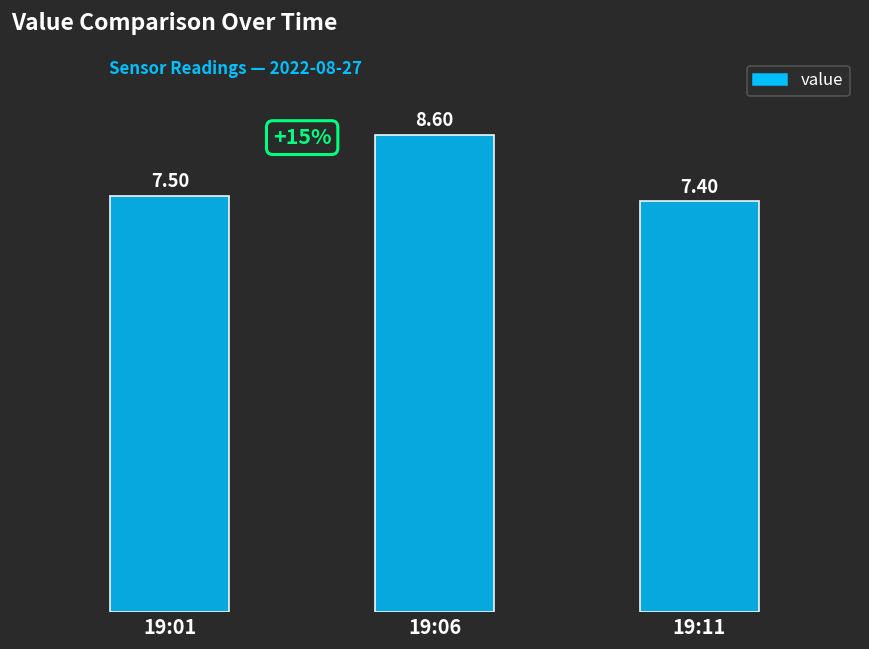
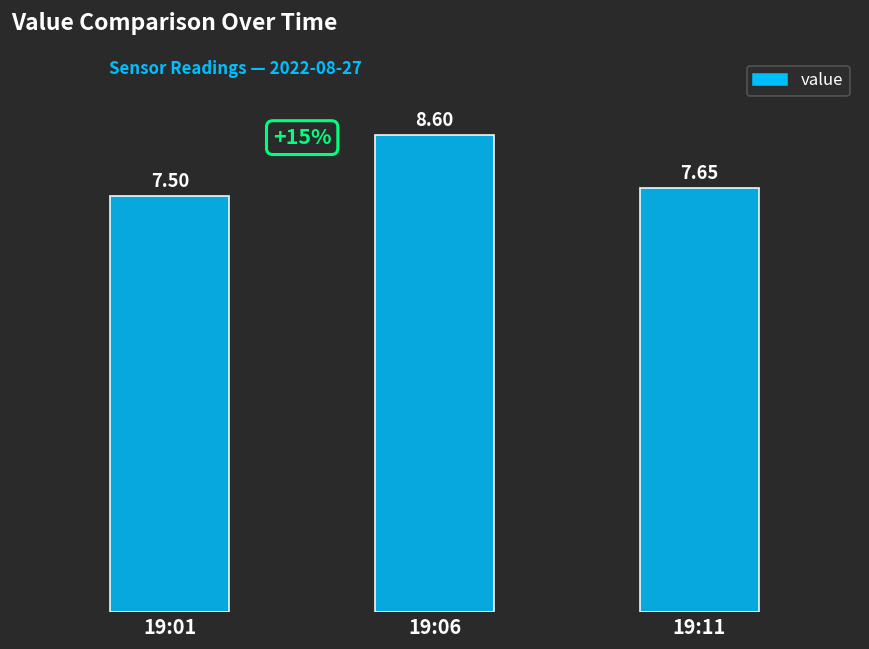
19:11: 7.40 -> 7.65
